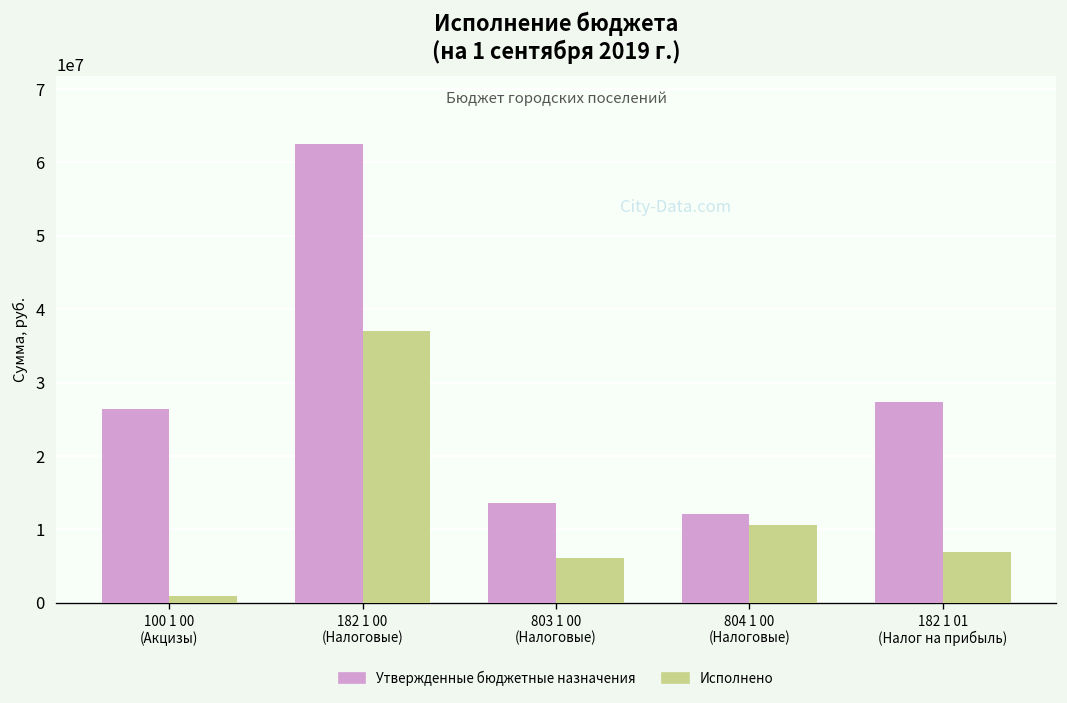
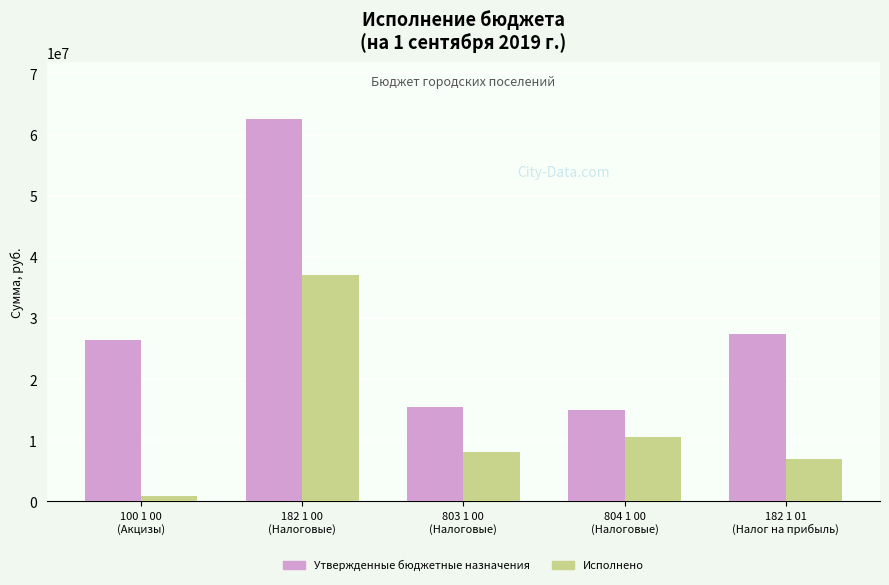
Утвержденные бюджетные назначения, 803 1 00 (Налоговые): 14000000 -> 16000000
Исполнено, 803 1 00 (Налоговые): 6000000 -> 8000000
Утвержденные бюджетные назначения, 804 1 00 (Налоговые): 12000000 -> 15000000
